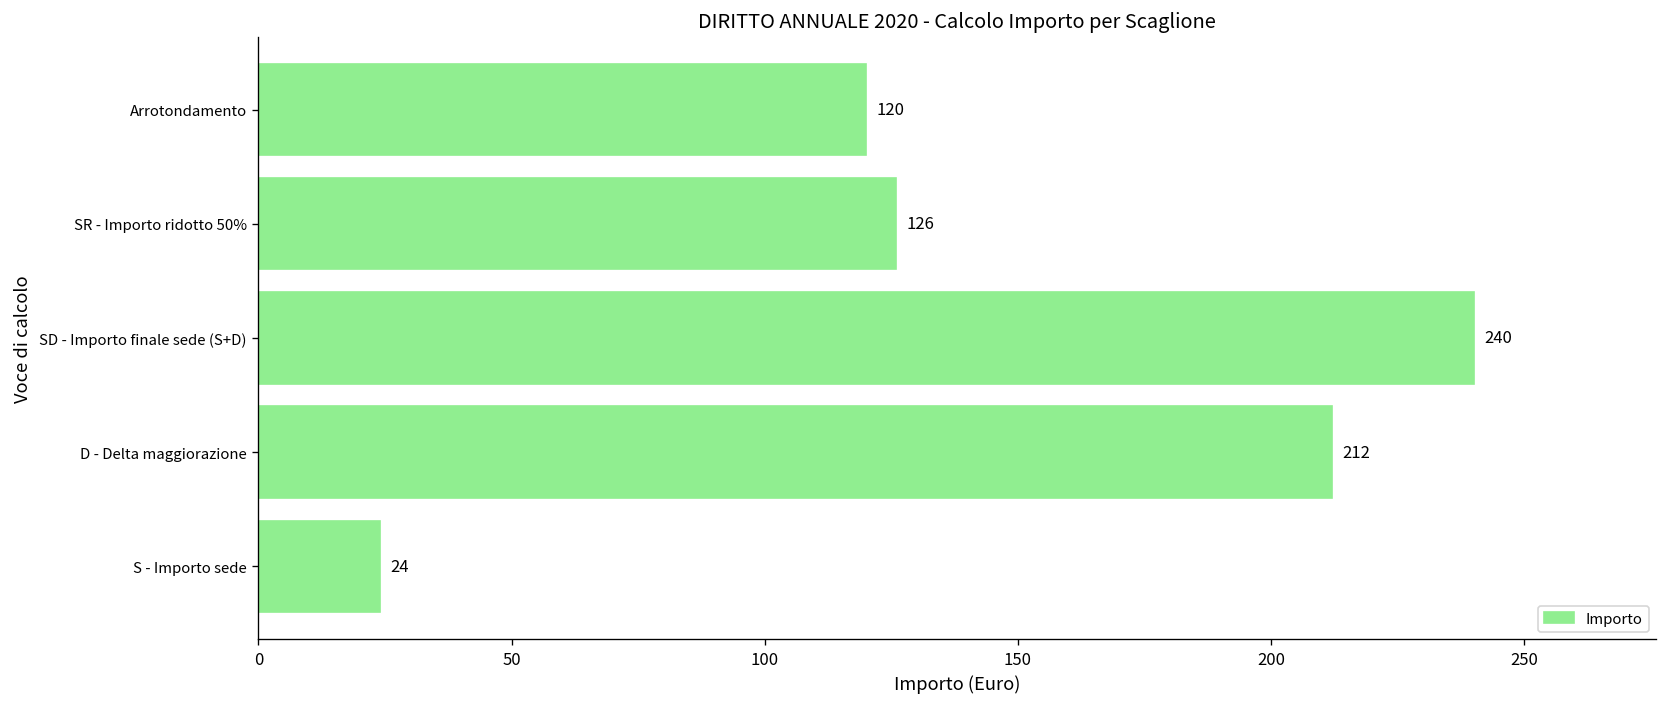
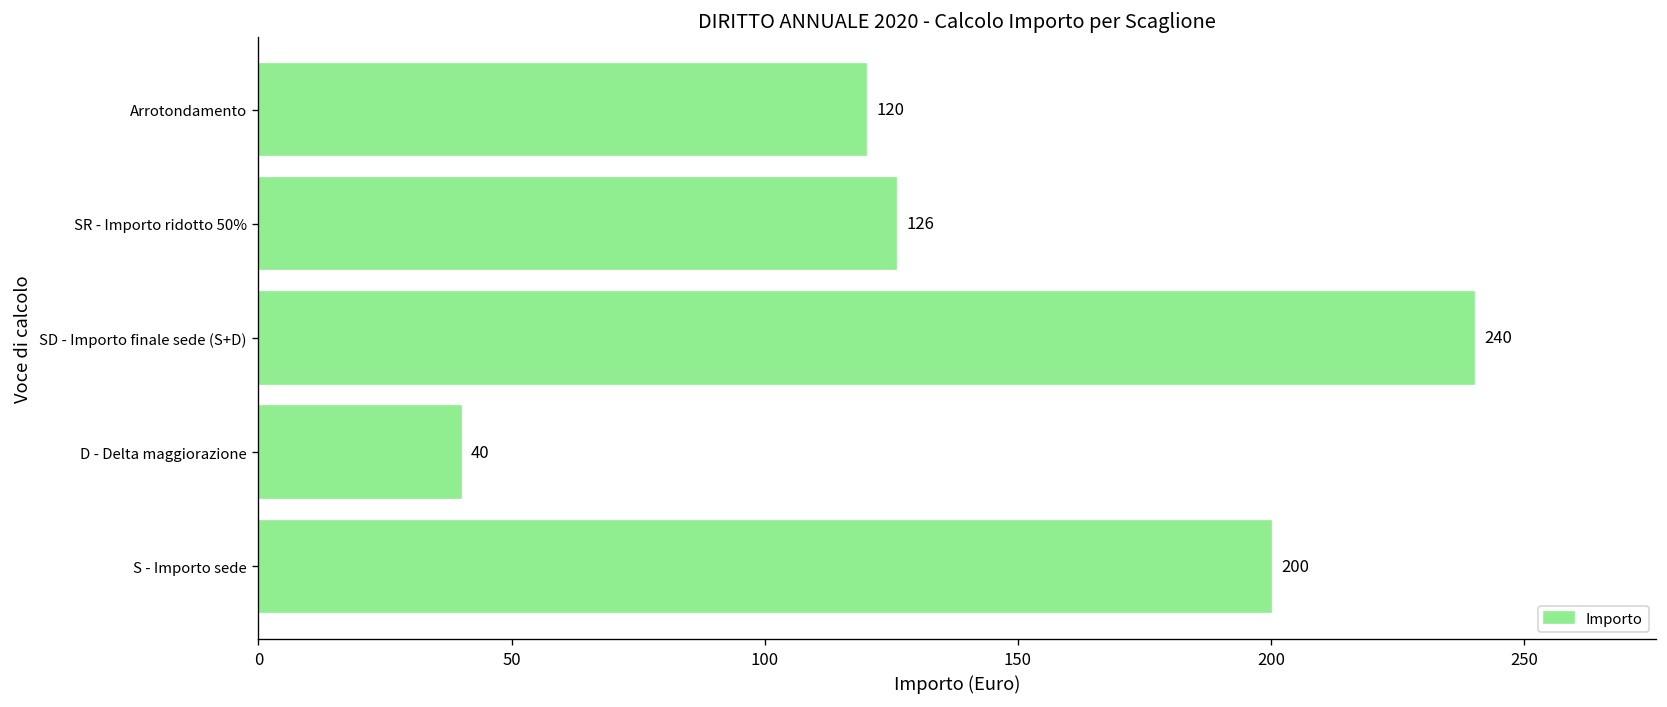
D - Delta maggiorazione: 212 -> 40
S - Importo sede: 24 -> 200
